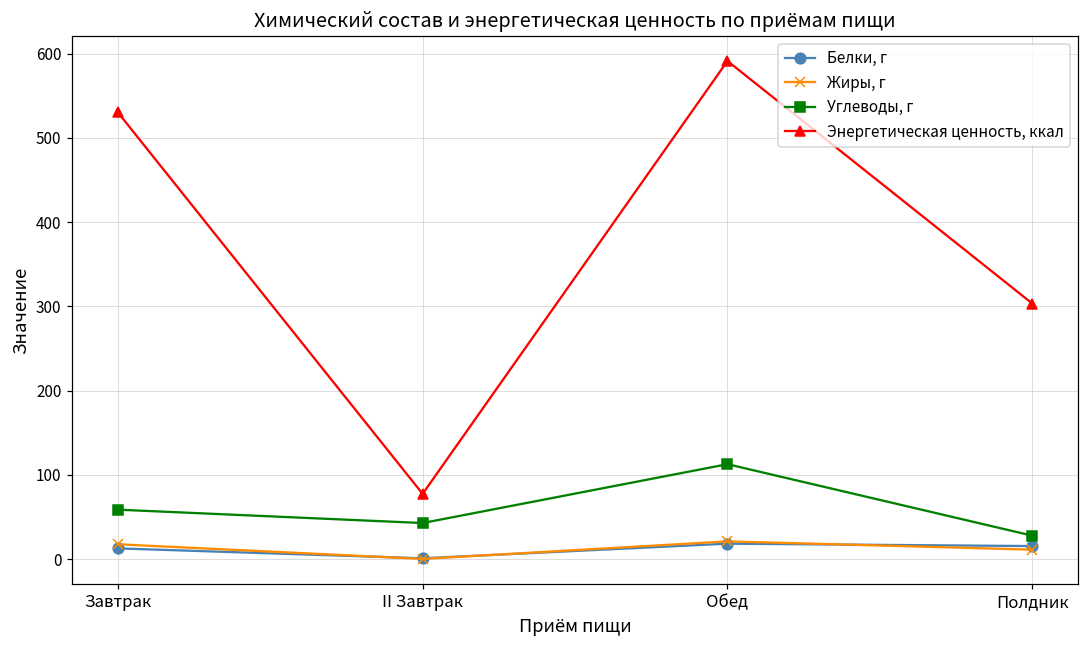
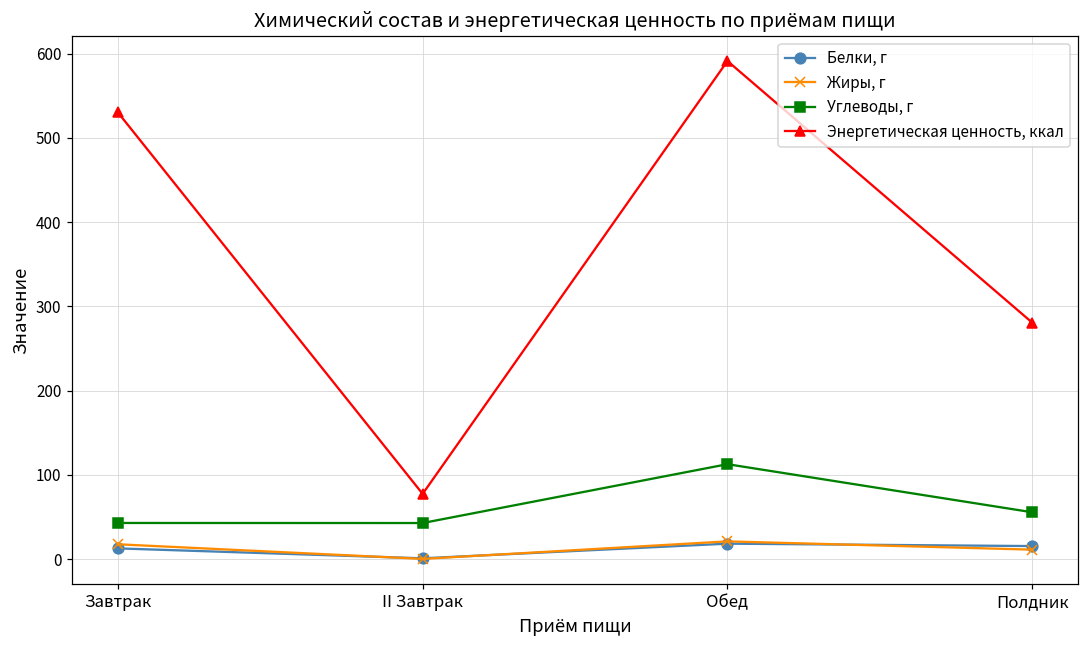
Углеводы, г, Завтрак: 60 -> 40
Углеводы, г, Полдник: 30 -> 60
Энергетическая ценность, ккал, Полдник: 300 -> 280
